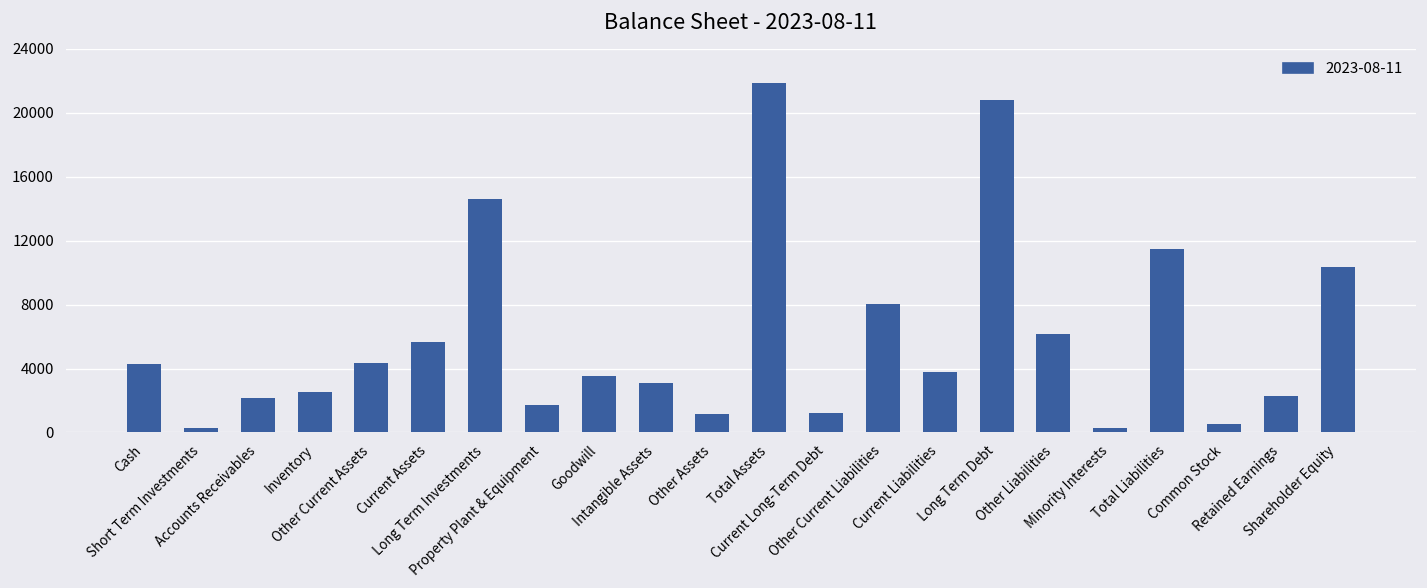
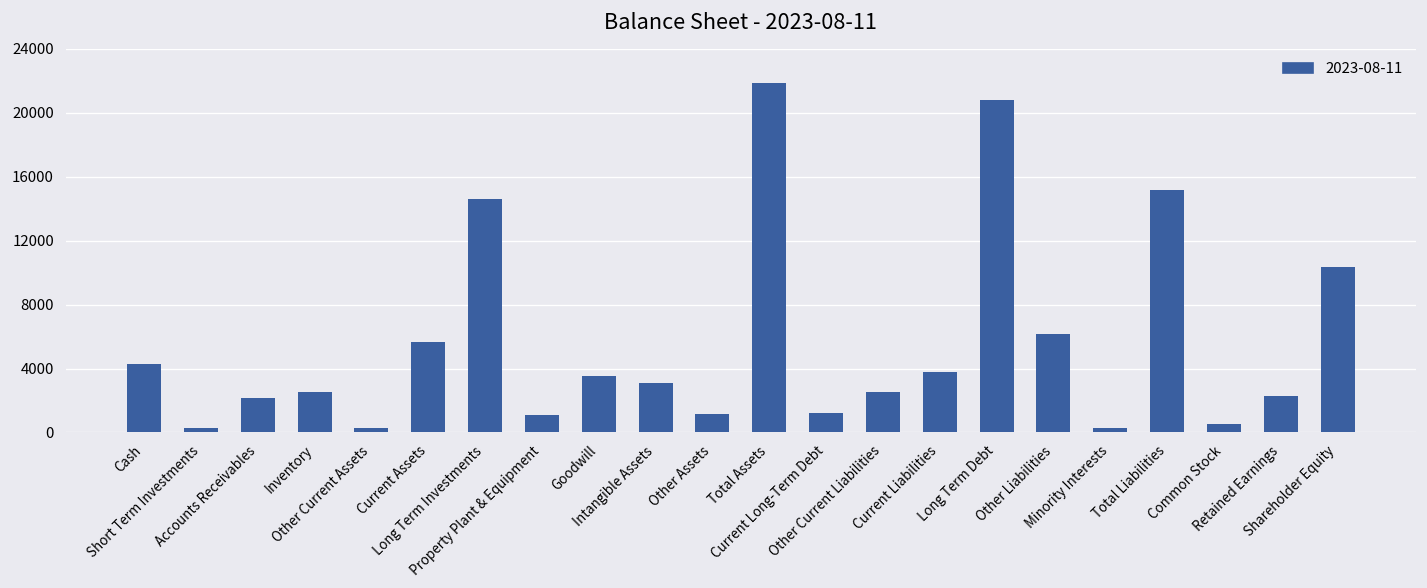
Other Current Assets: 4300 -> 300
Property Plant & Equipment: 1700 -> 1100
Other Current Liabilities: 8000 -> 2500
Total Liabilities: 11500 -> 15200
